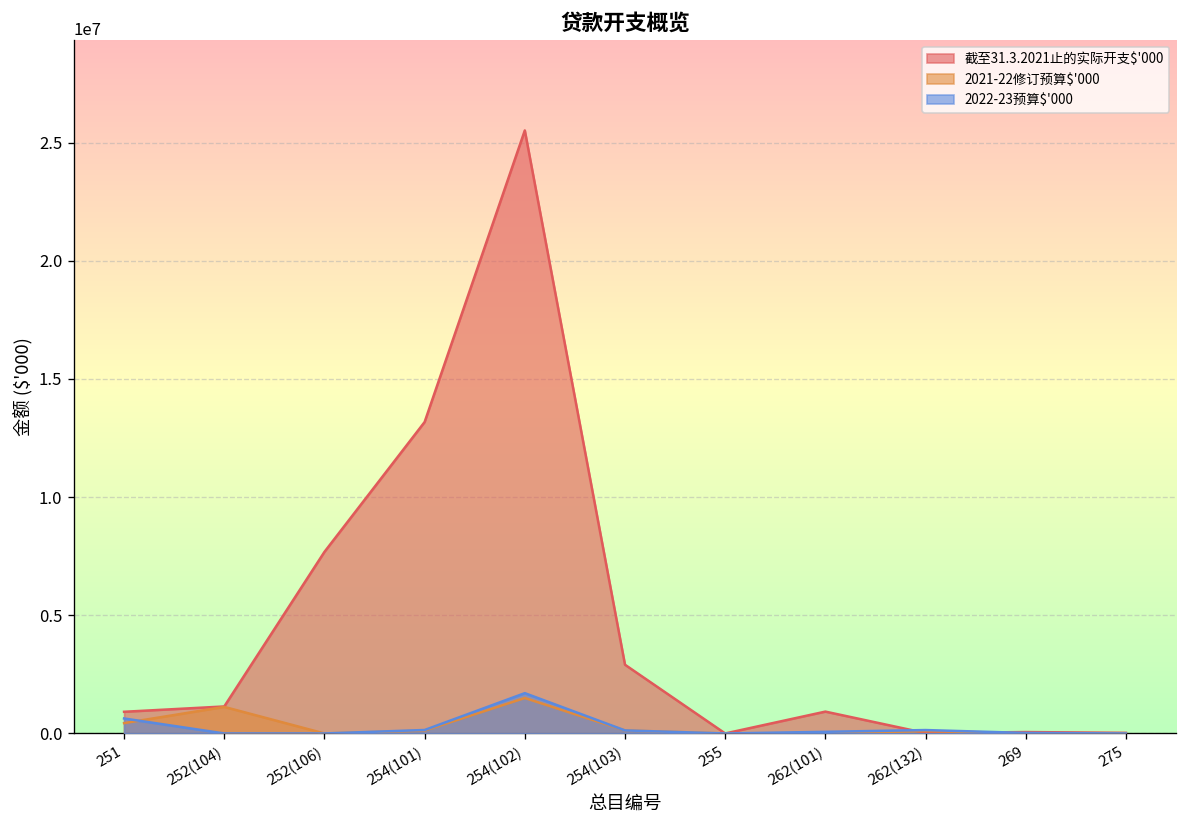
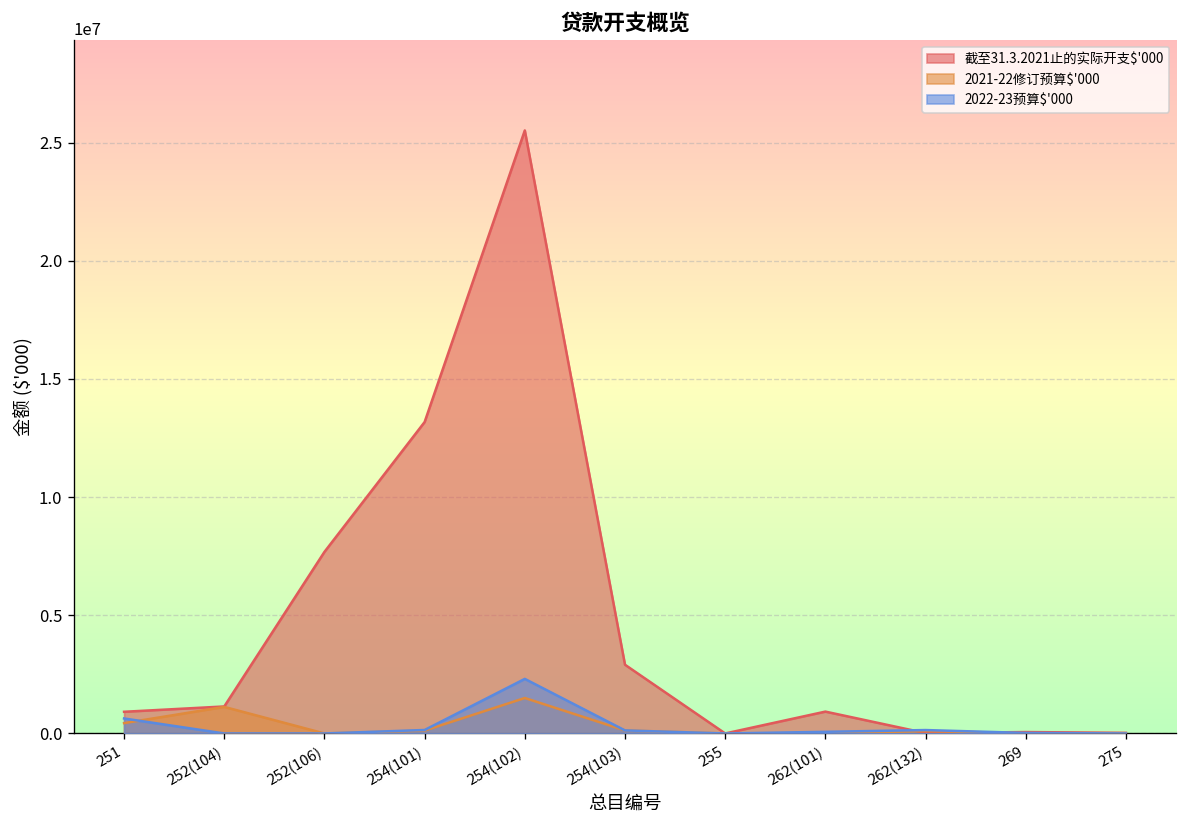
2022-23预算$'000, 254(102): 1700000 -> 2300000
